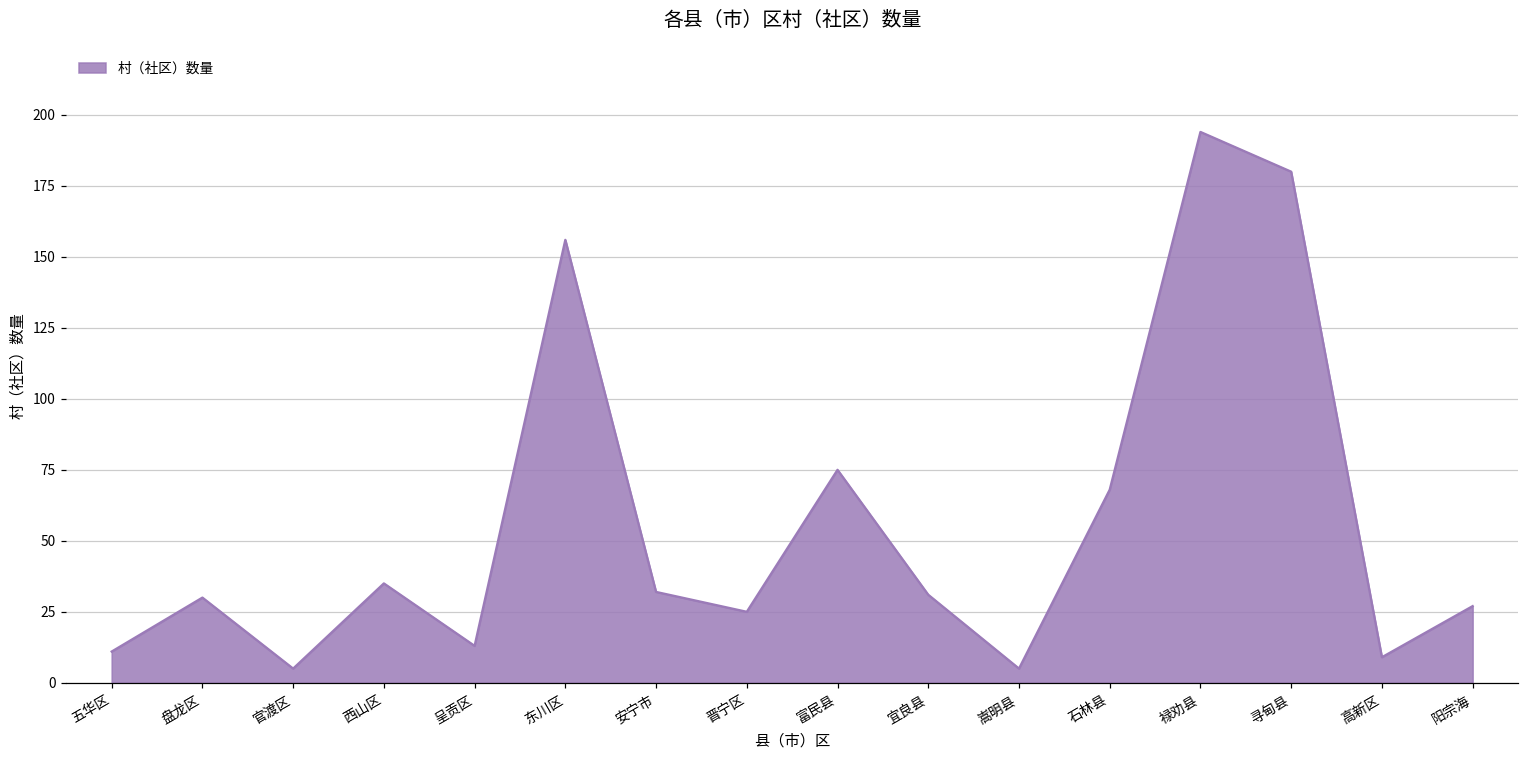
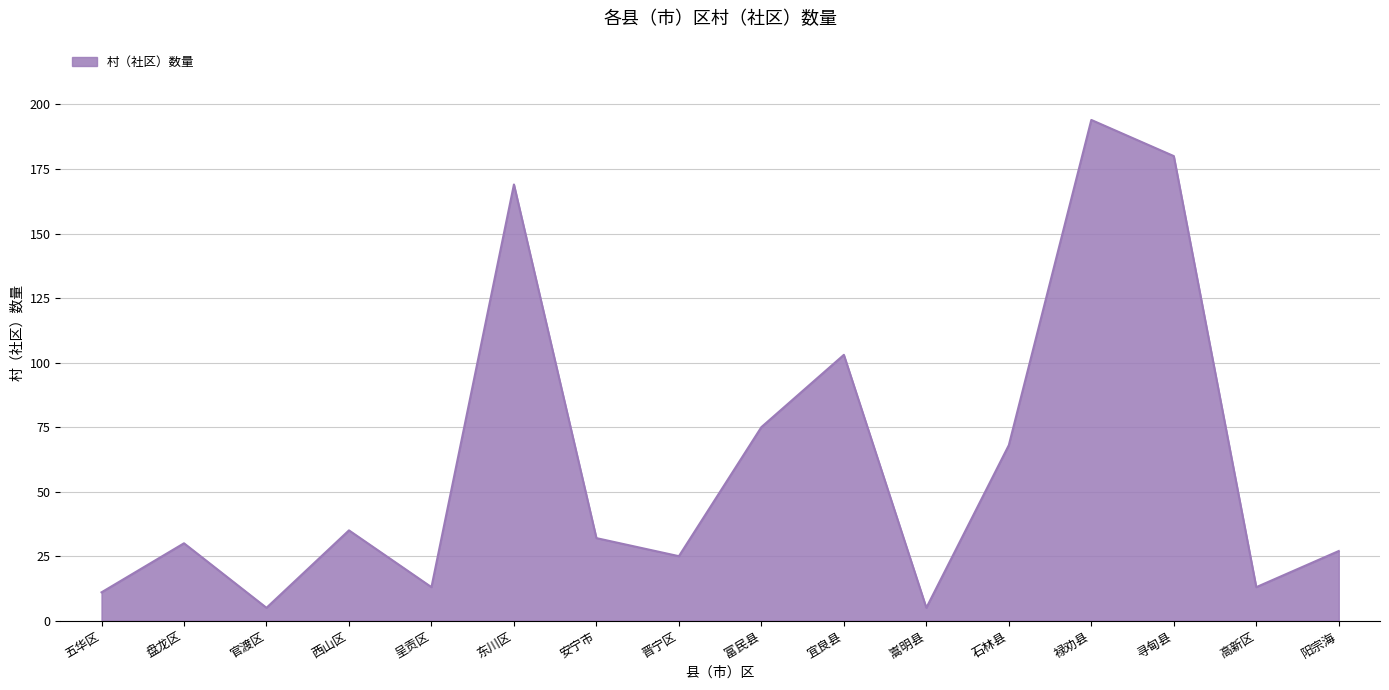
东川区: 156 -> 169
宜良县: 31 -> 103
高新区: 9 -> 13
